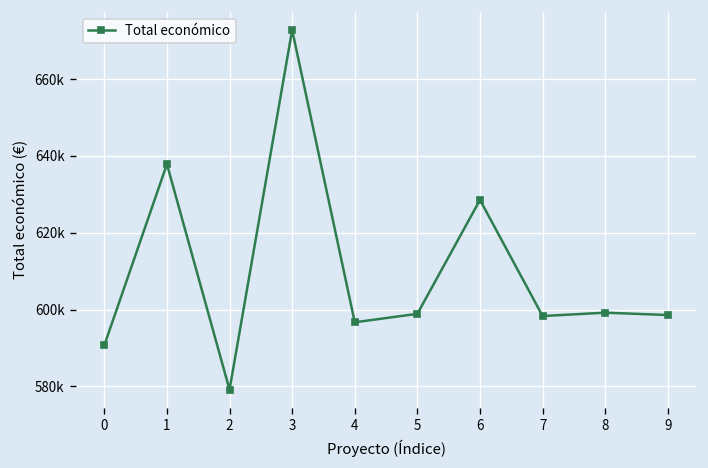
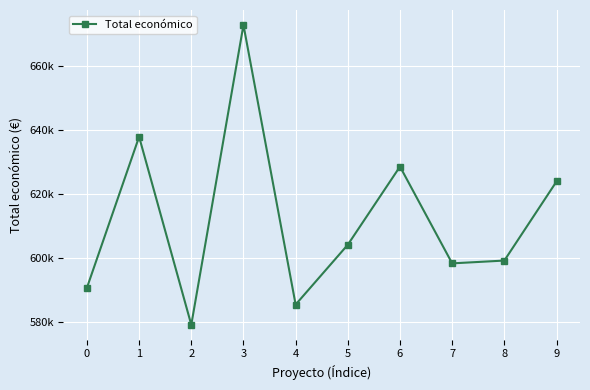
4: 597000 -> 585000
5: 599000 -> 604000
9: 599000 -> 624000
